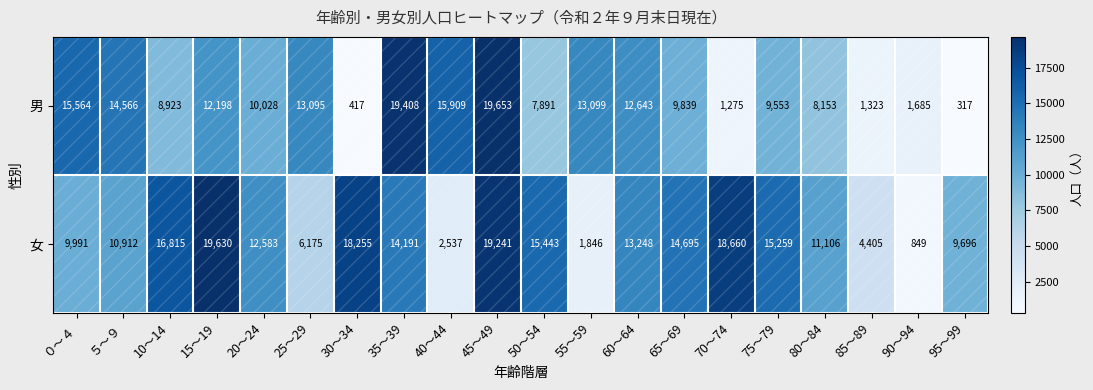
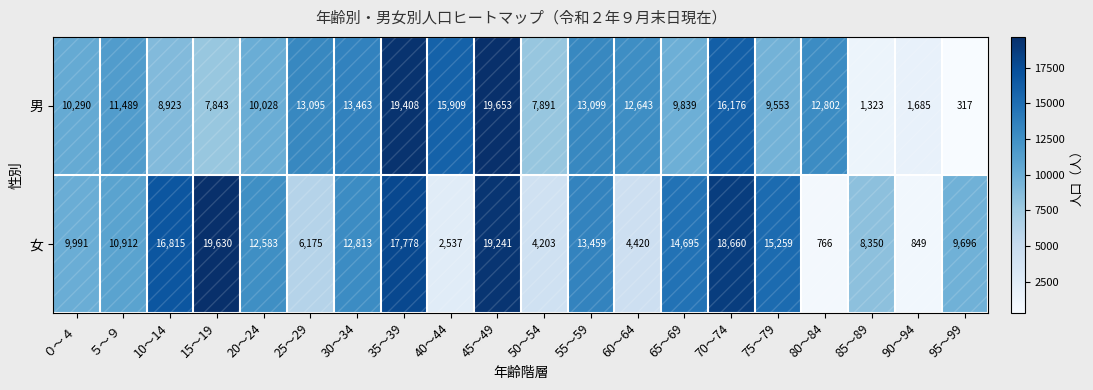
男, ０～４: 15,564 -> 10,290
男, ５～９: 14,566 -> 11,489
男, 15～19: 12,198 -> 7,843
男, 30～34: 417 -> 13,463
男, 70～74: 1,275 -> 16,176
男, 80～84: 8,153 -> 12,802
女, 30～34: 18,255 -> 12,813
女, 35～39: 14,191 -> 17,778
女, 50～54: 15,443 -> 4,203
女, 55～59: 1,846 -> 13,459
女, 60～64: 13,248 -> 4,420
女, 80～84: 11,106 -> 766
女, 85～89: 4,405 -> 8,350
